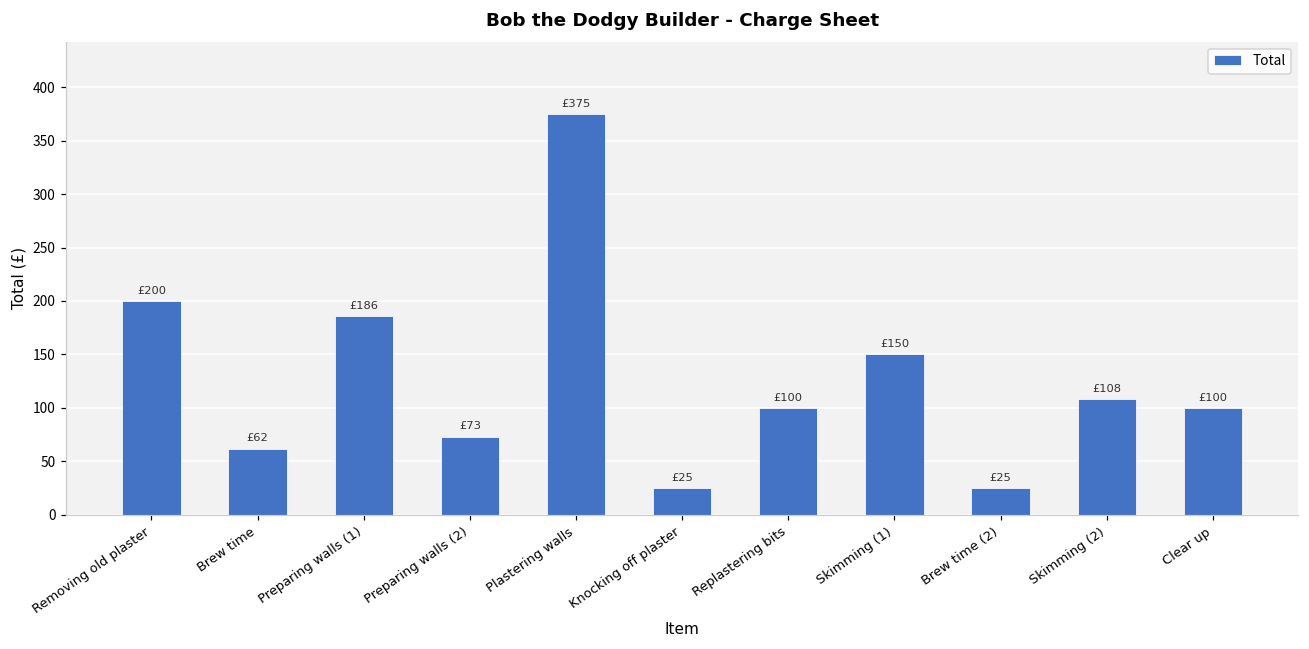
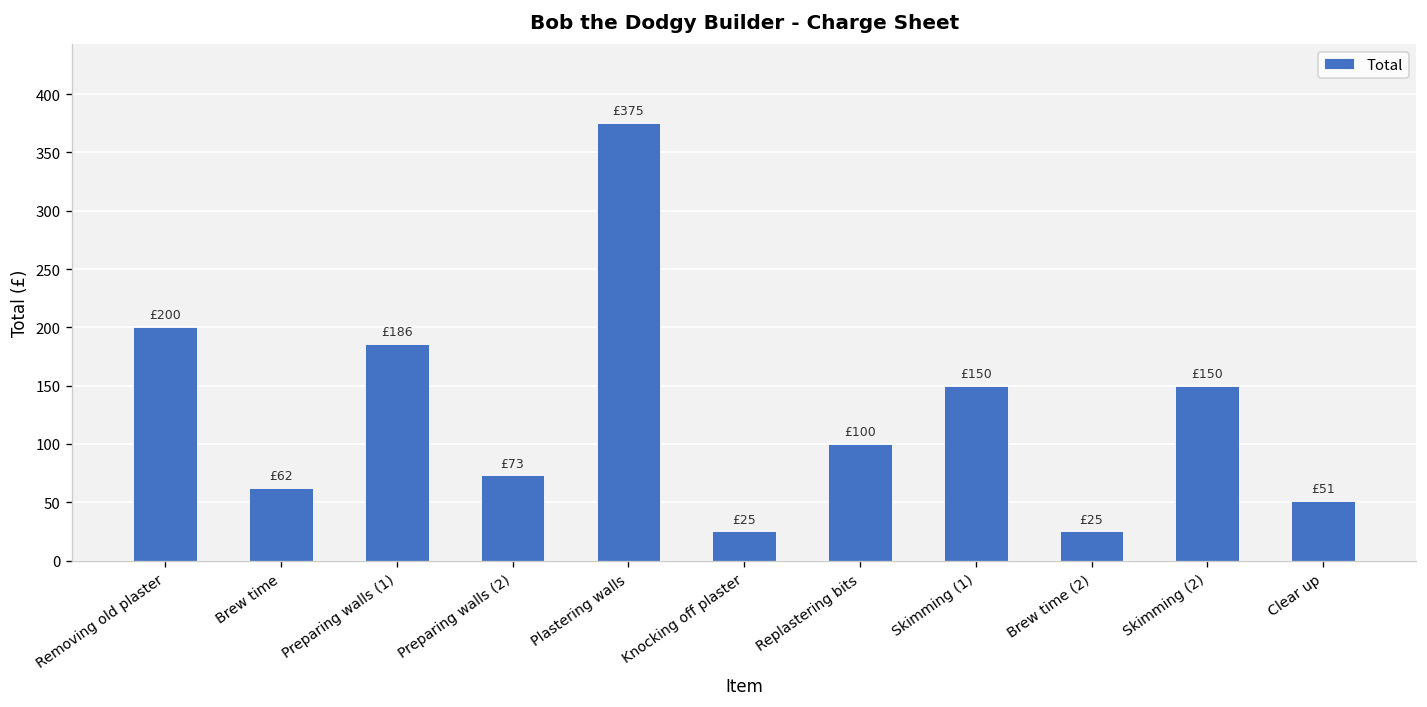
Skimming (2): £108 -> £150
Clear up: £100 -> £51
